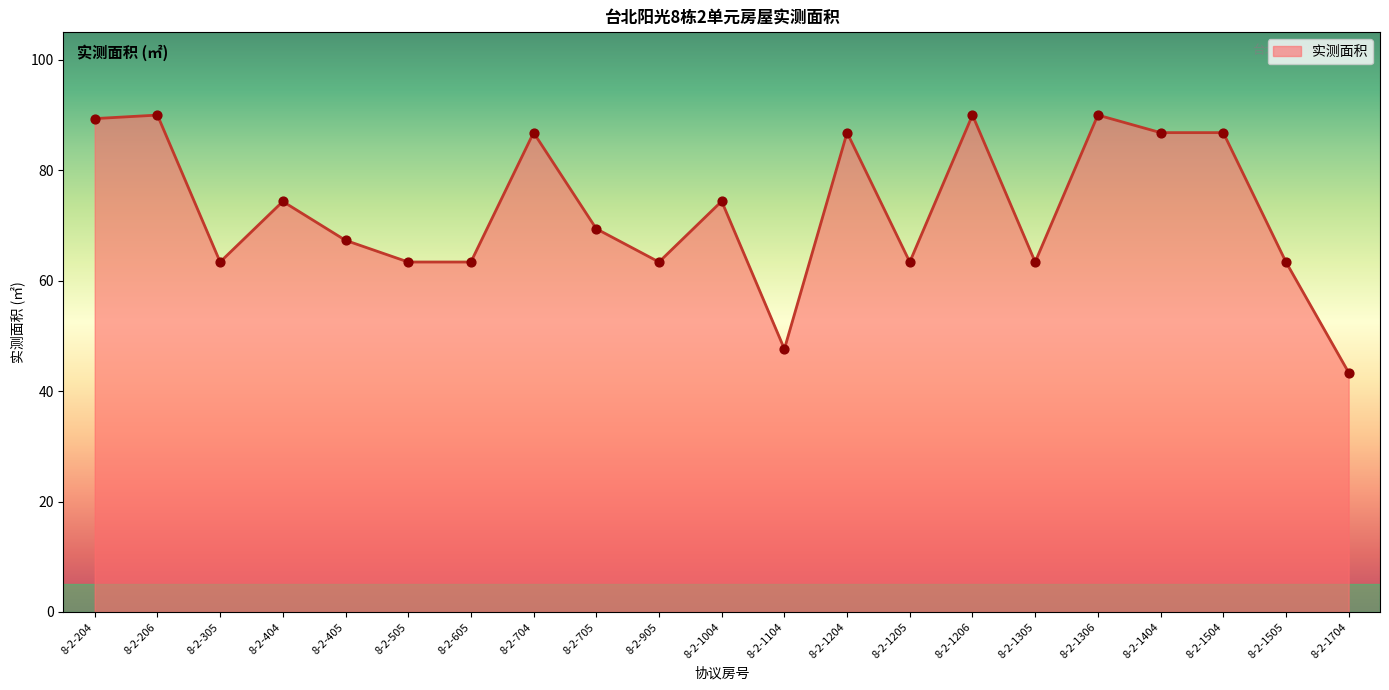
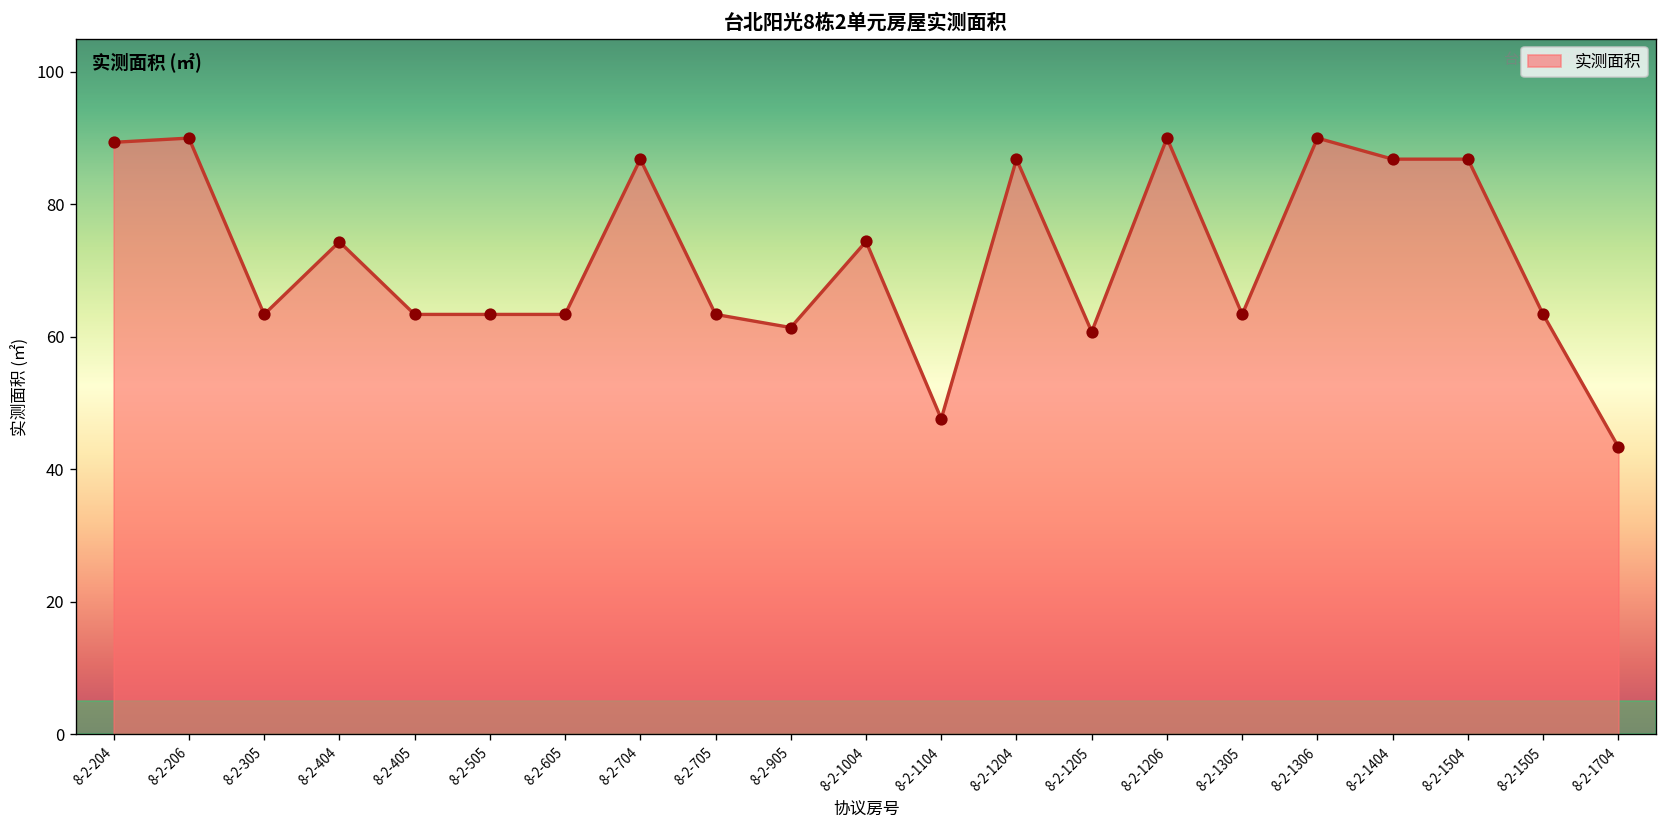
8-2-405: 67 -> 63
8-2-705: 69 -> 63
8-2-905: 63 -> 61
8-2-1205: 63 -> 61
